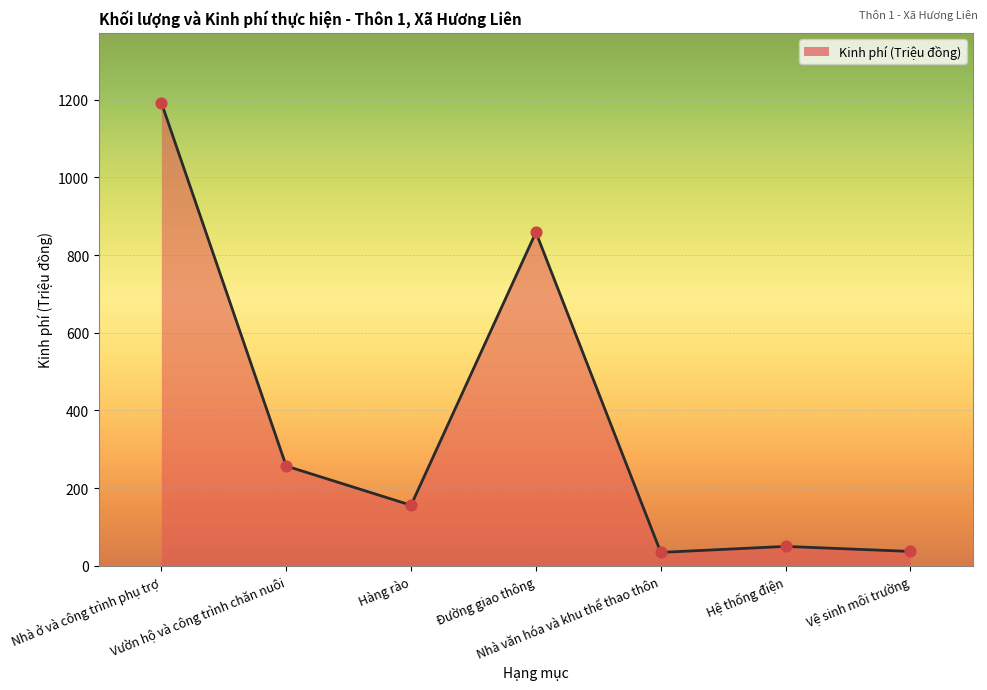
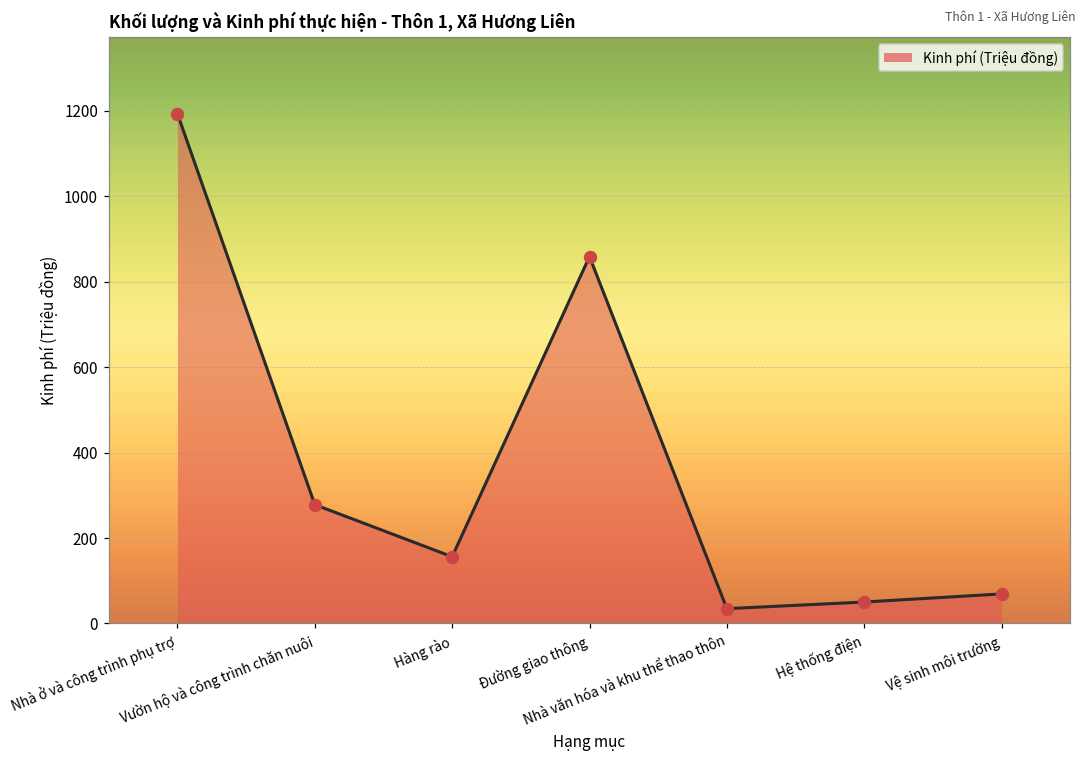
Vườn hộ và công trình chăn nuôi: 260 -> 280
Vệ sinh môi trường: 40 -> 70
